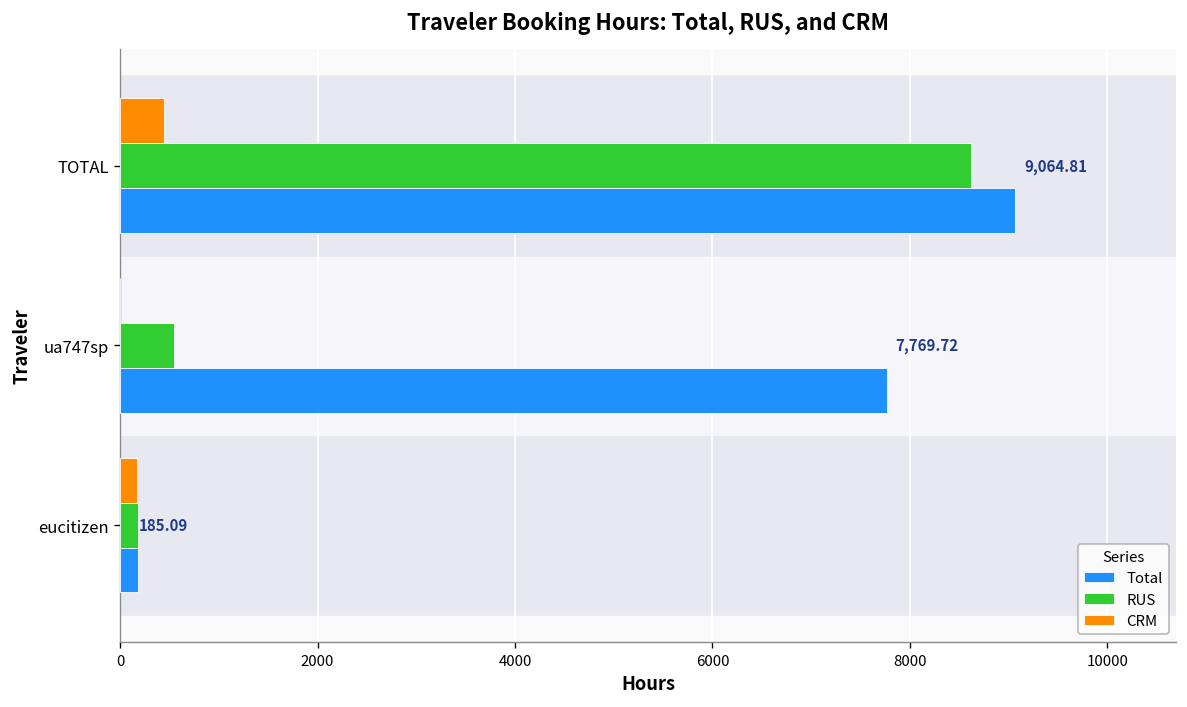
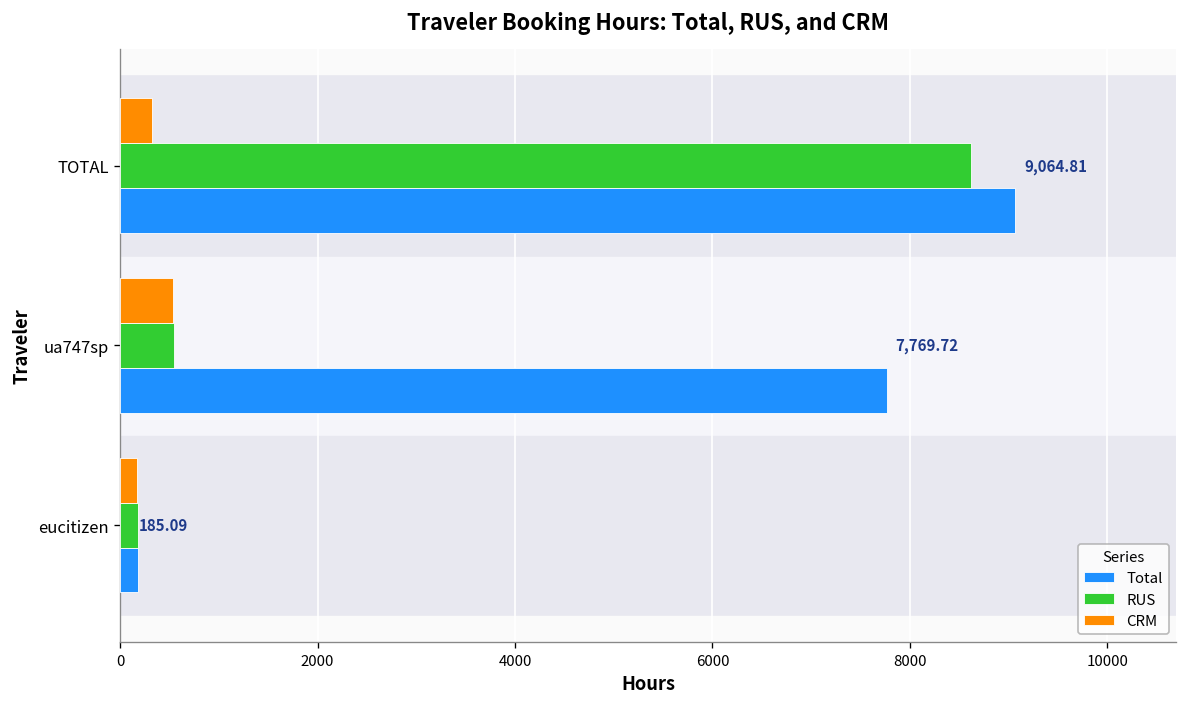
CRM, TOTAL: 400 -> 300
CRM, ua747sp: 0 -> 500
